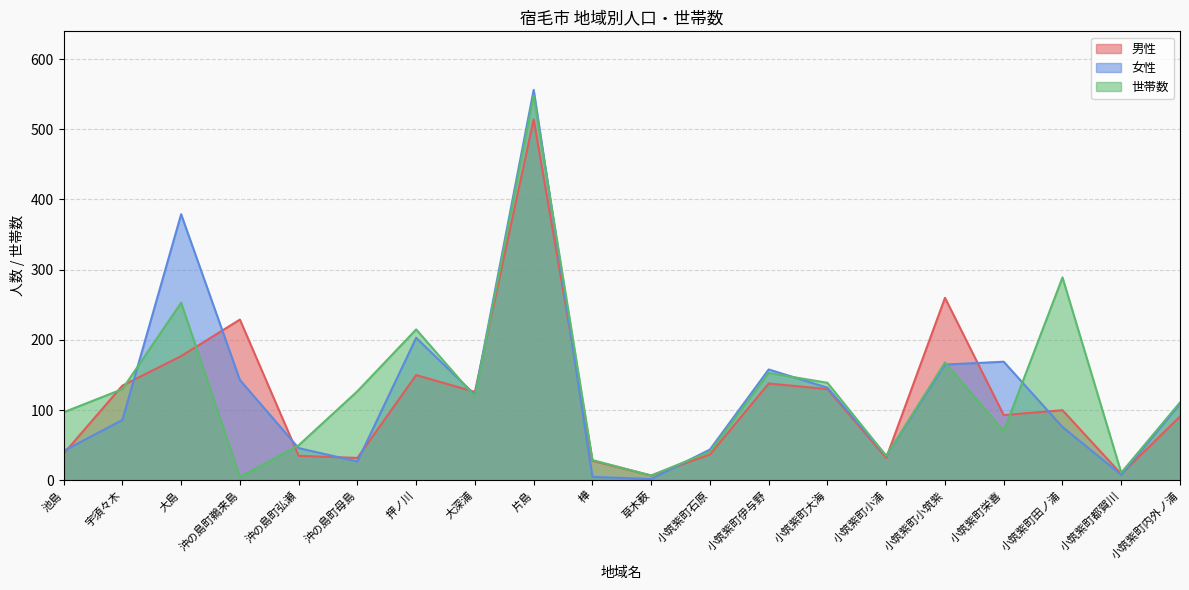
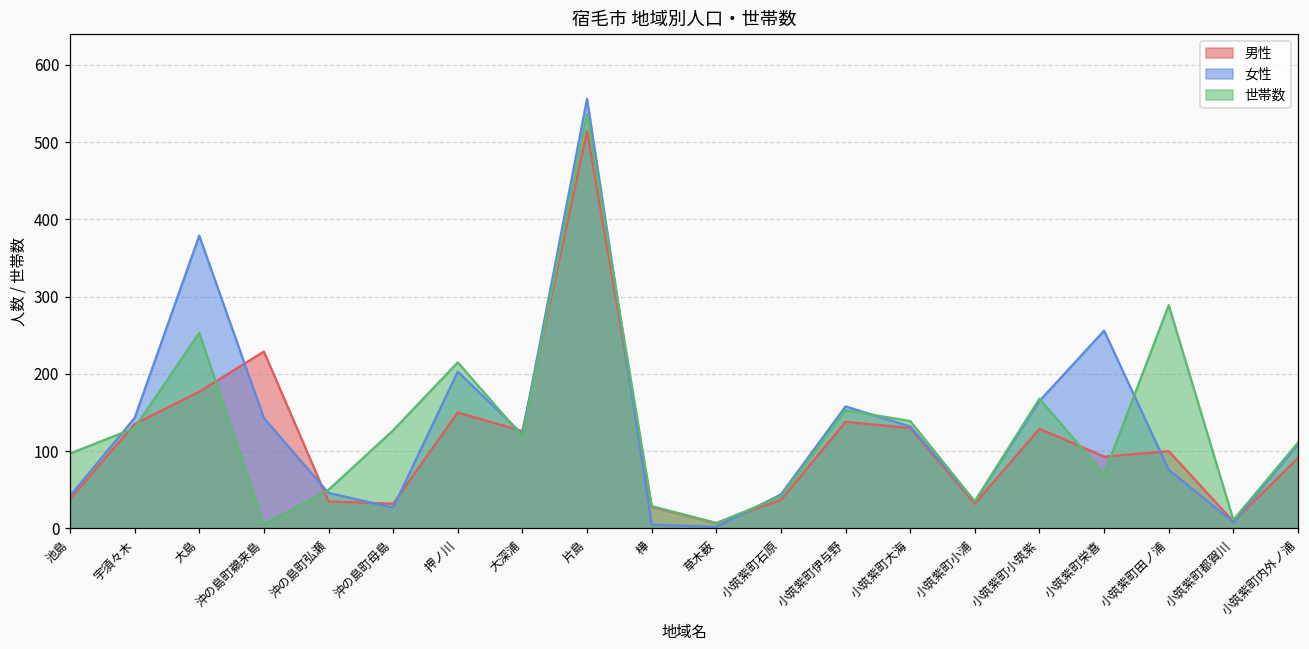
女性, 宇須々木: 90 -> 140
世帯数, 片島: 550 -> 540
男性, 小筑紫町小筑紫: 260 -> 130
女性, 小筑紫町栄喜: 170 -> 260
